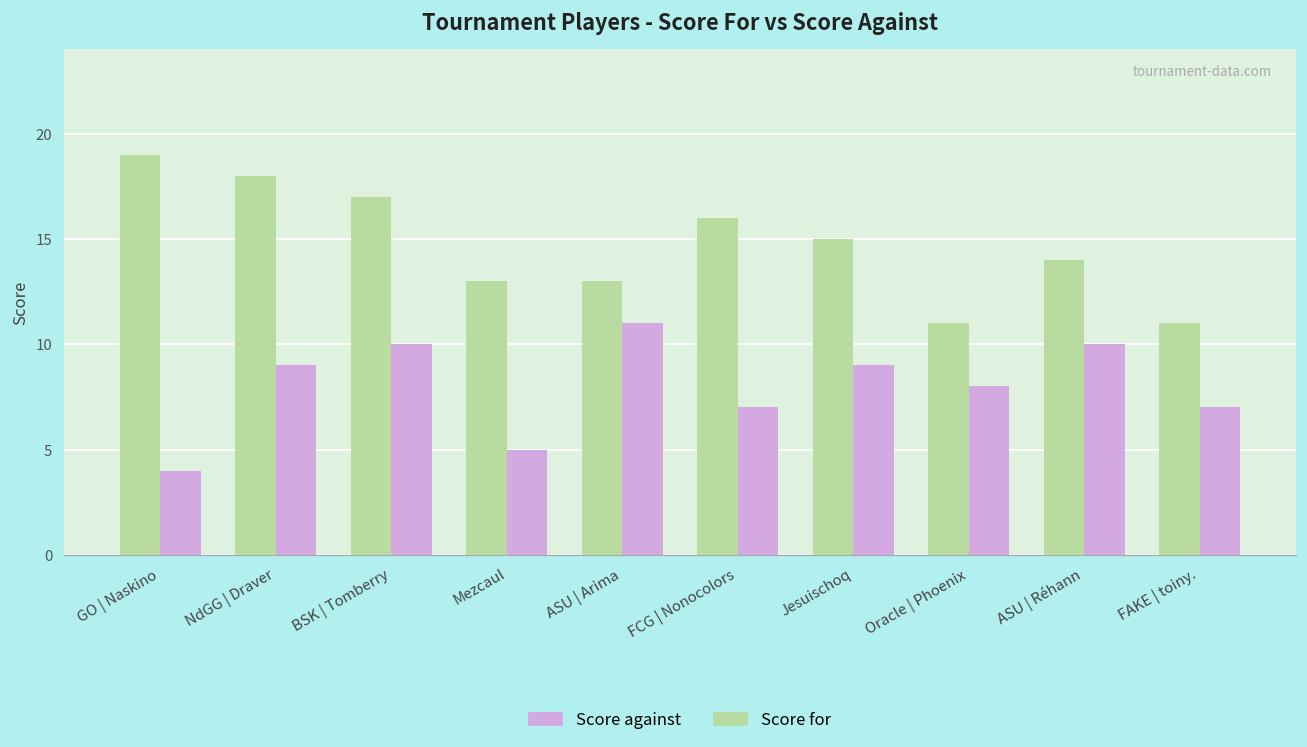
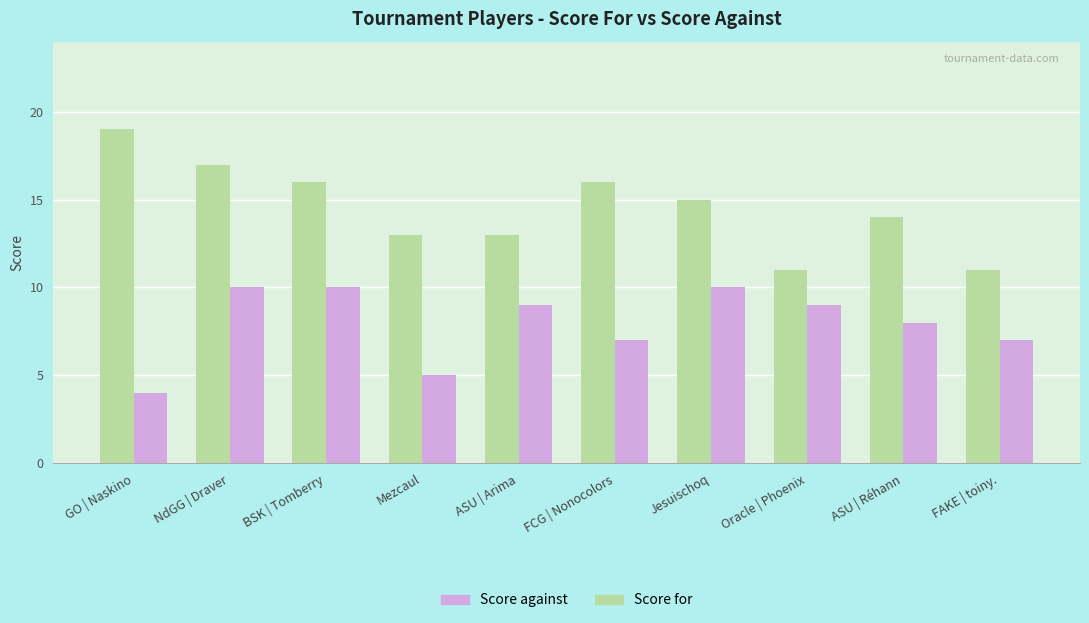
Score for, NdGG | Draver: 18 -> 17
Score against, NdGG | Draver: 9 -> 10
Score for, BSK | Tomberry: 17 -> 16
Score against, ASU | Arima: 11 -> 9
Score against, Jesuischoq: 9 -> 10
Score against, Oracle | Phoenix: 8 -> 9
Score against, ASU | Réhann: 10 -> 8
